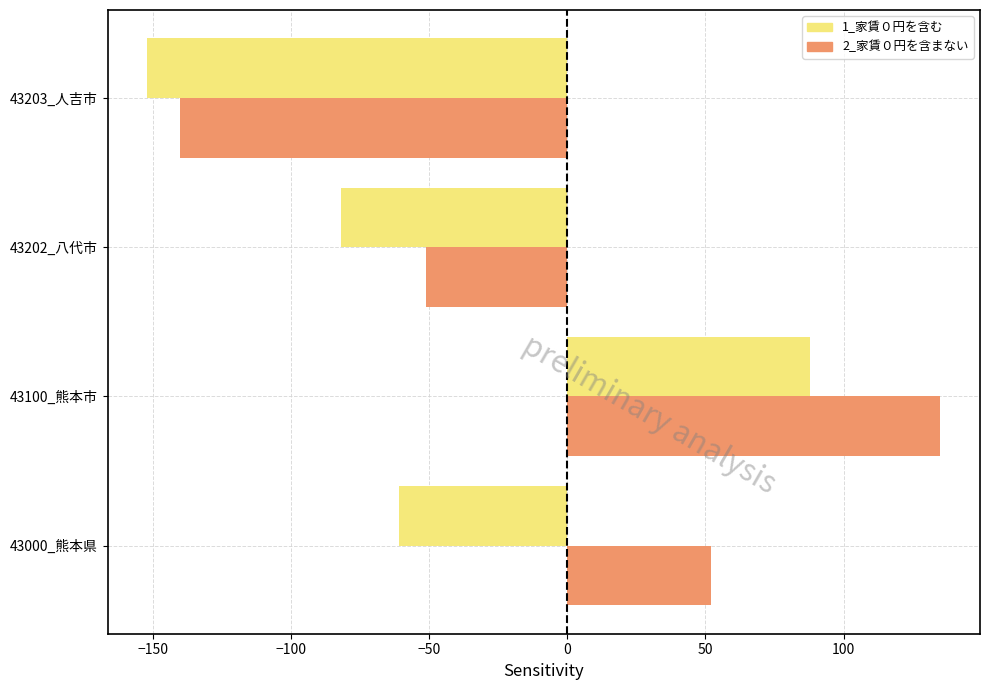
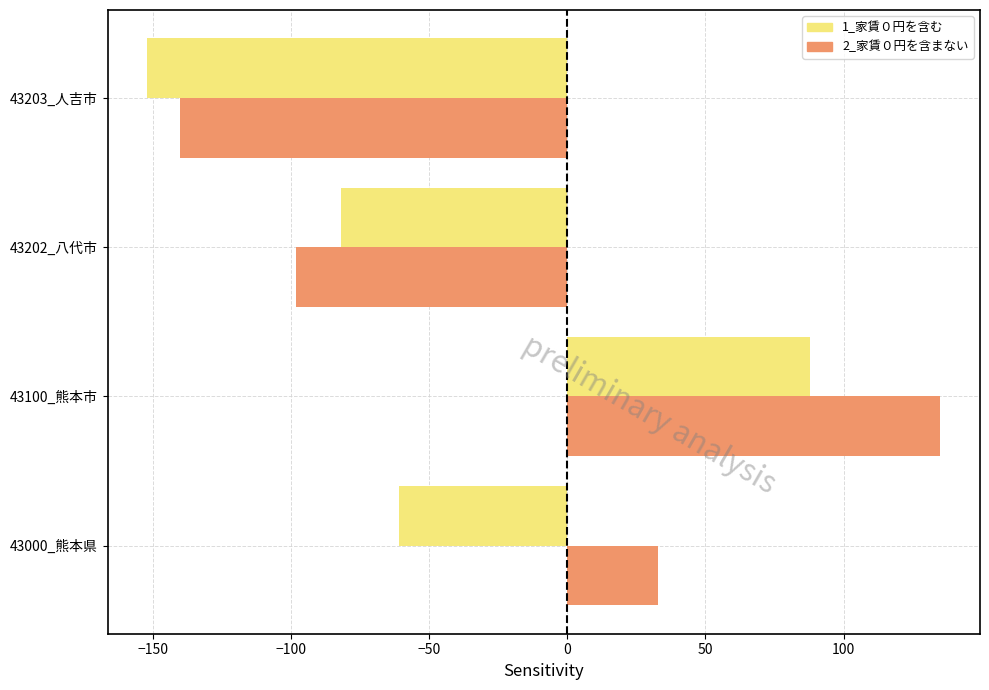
2_家賃０円を含まない, 43202_八代市: -51 -> -98
2_家賃０円を含まない, 43000_熊本県: 52 -> 33
